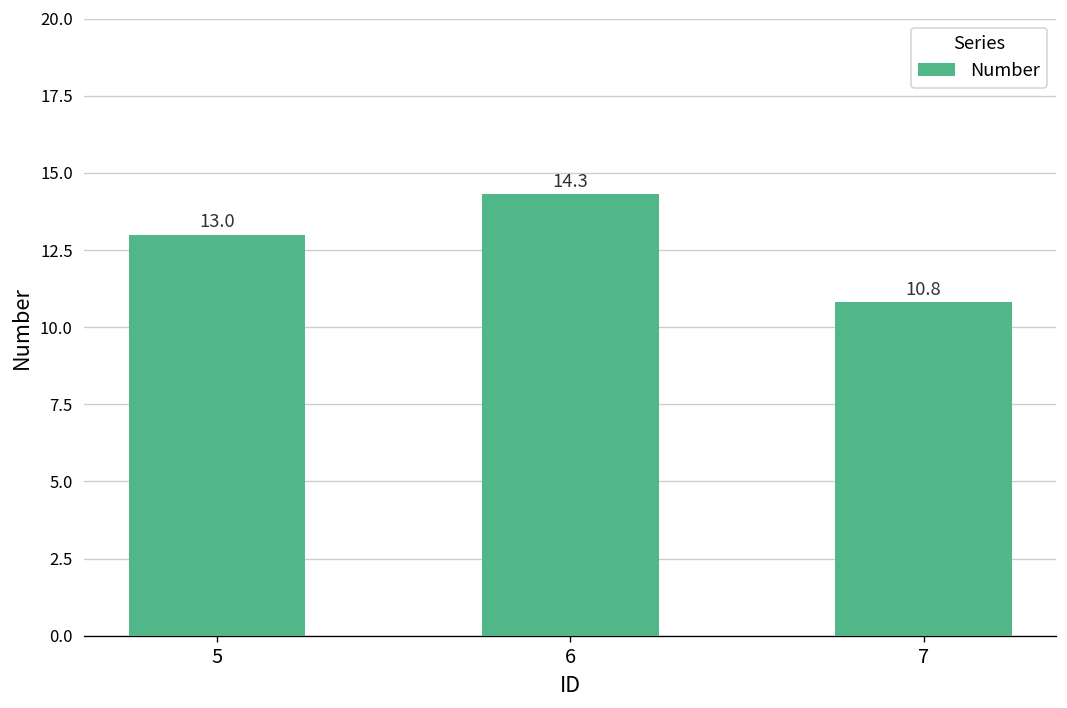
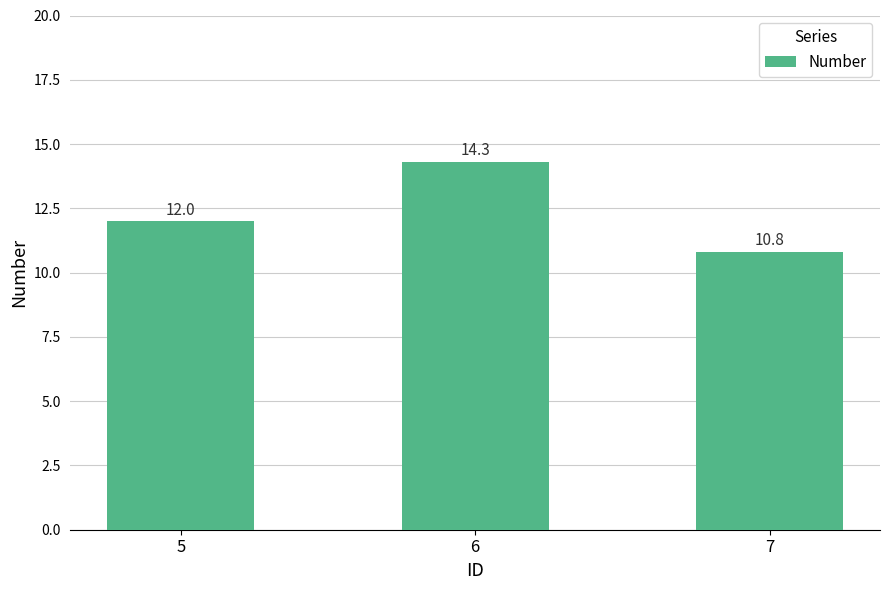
5: 13.0 -> 12.0
